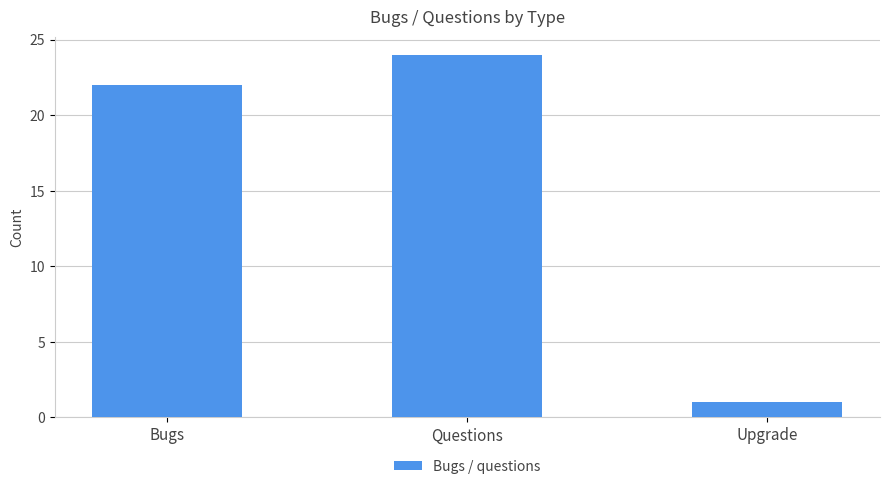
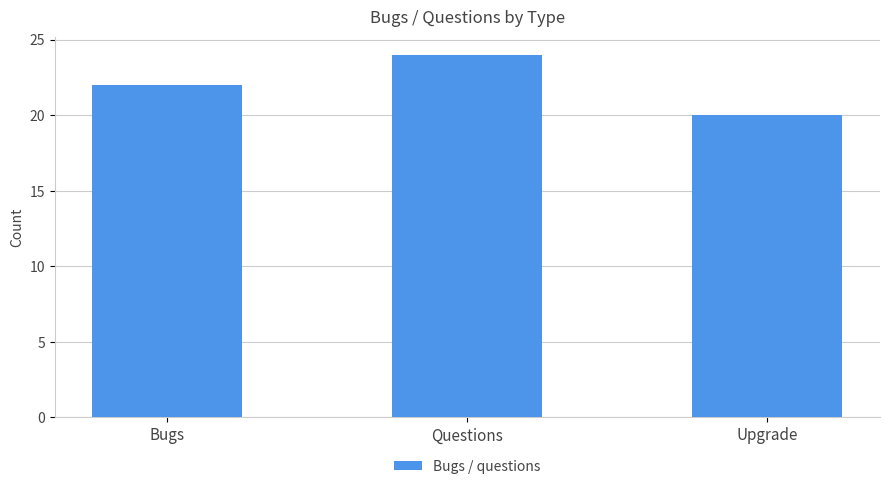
Upgrade: 1 -> 20
